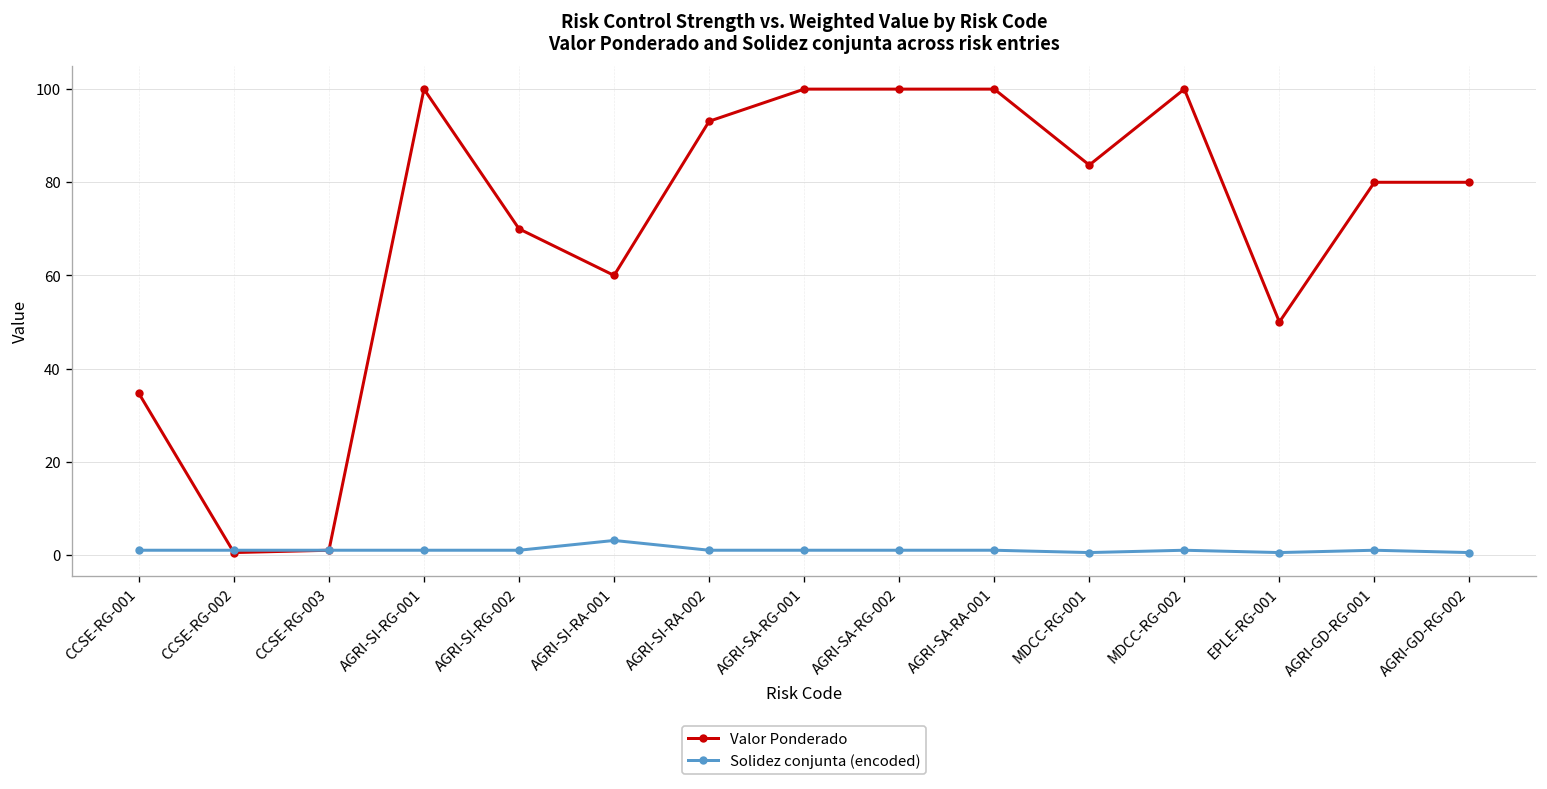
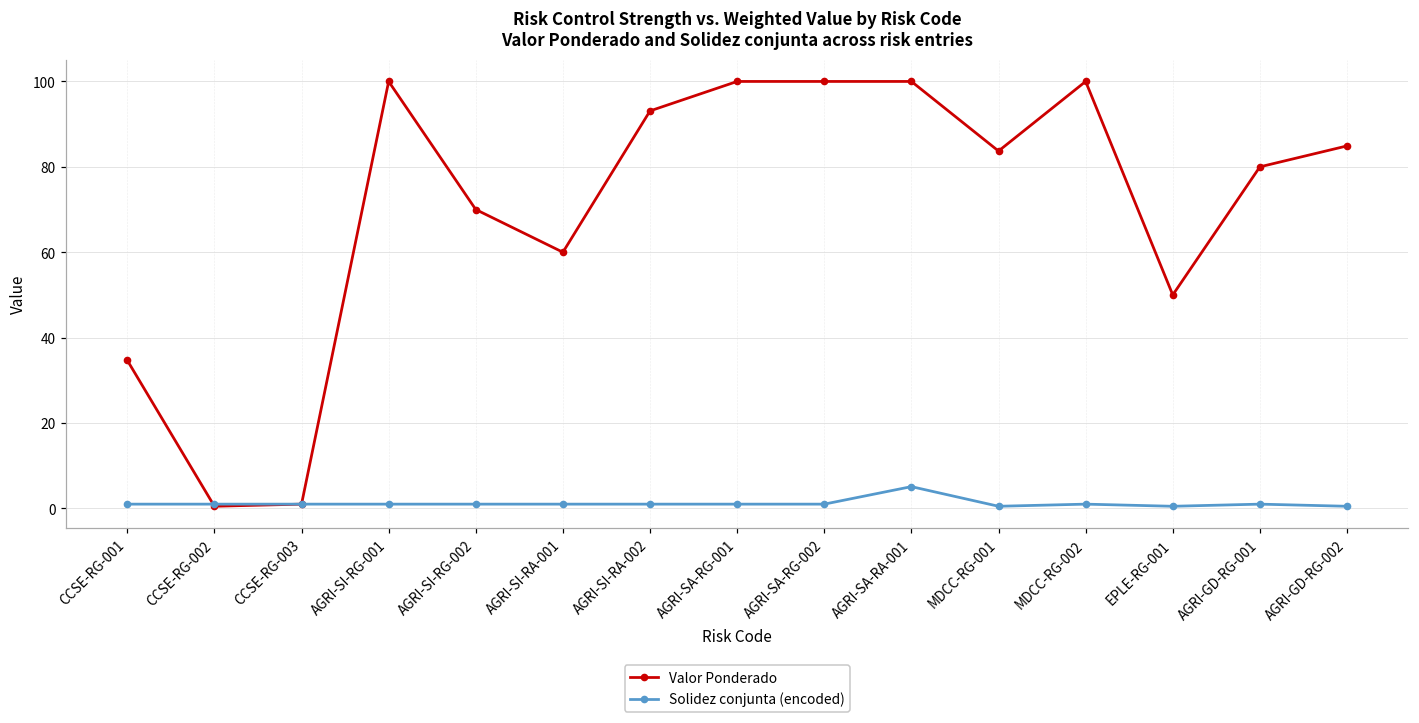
Solidez conjunta (encoded), AGRI-SI-RA-001: 3 -> 1
Solidez conjunta (encoded), AGRI-SA-RA-001: 1 -> 5
Valor Ponderado, AGRI-GD-RG-002: 80 -> 85
